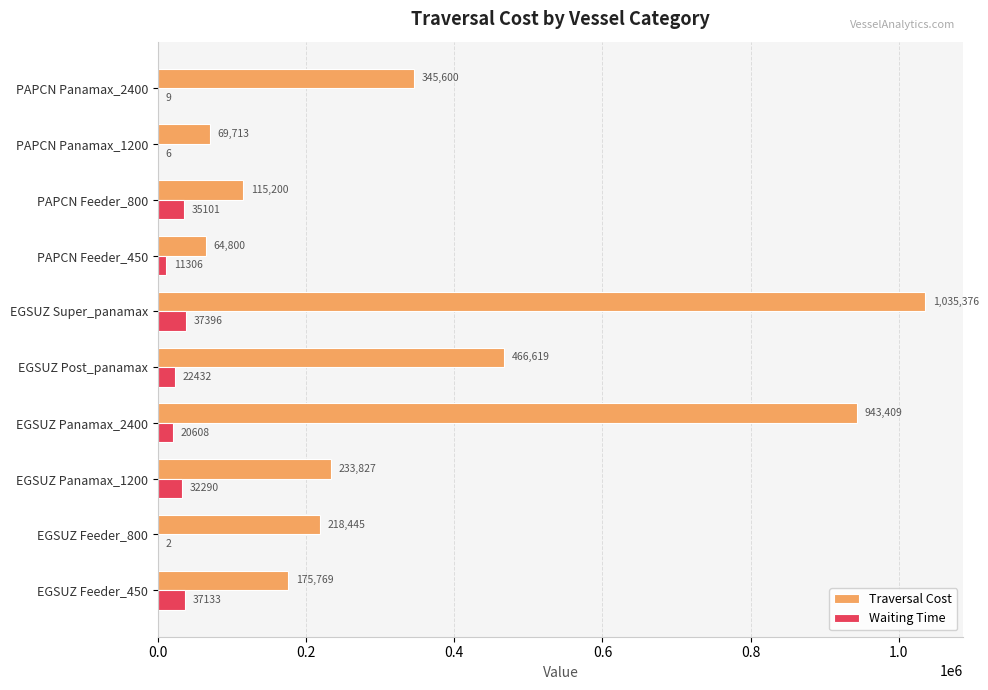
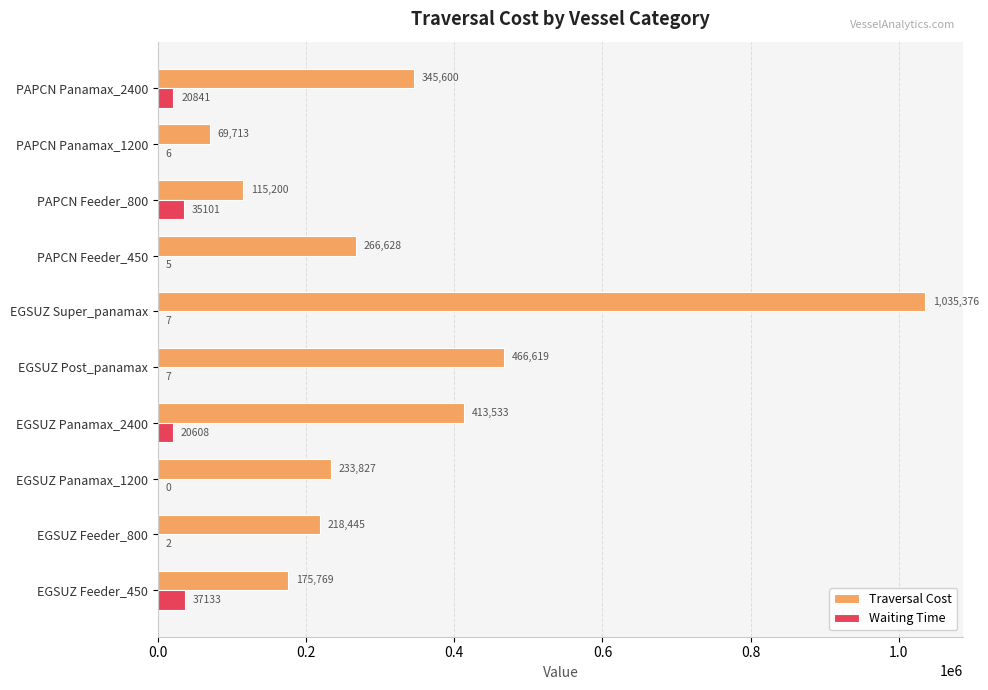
Waiting Time, PAPCN Panamax_2400: 9 -> 20841
Traversal Cost, PAPCN Feeder_450: 64,800 -> 266,628
Waiting Time, PAPCN Feeder_450: 11306 -> 5
Waiting Time, EGSUZ Super_panamax: 37396 -> 7
Waiting Time, EGSUZ Post_panamax: 22432 -> 7
Traversal Cost, EGSUZ Panamax_2400: 943,409 -> 413,533
Waiting Time, EGSUZ Panamax_1200: 32290 -> 0
